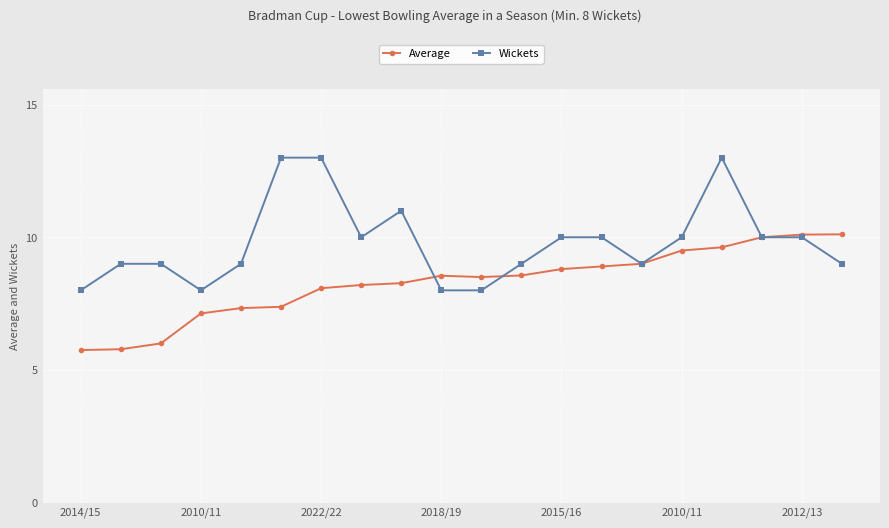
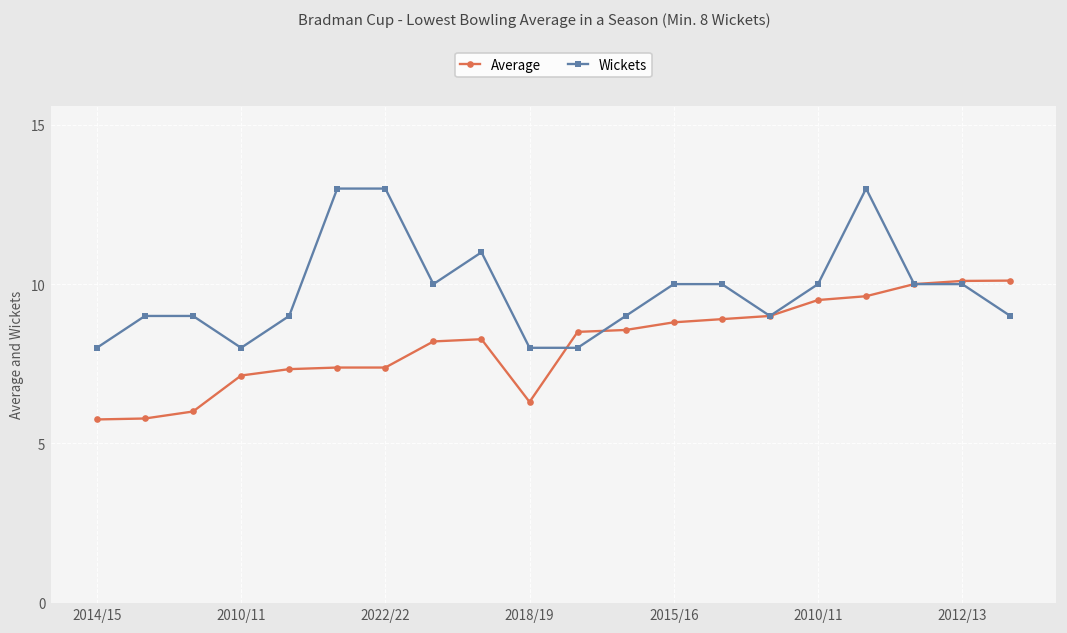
Average, 2022/22: 8.1 -> 7.4
Average, 2018/19: 8.6 -> 6.3
